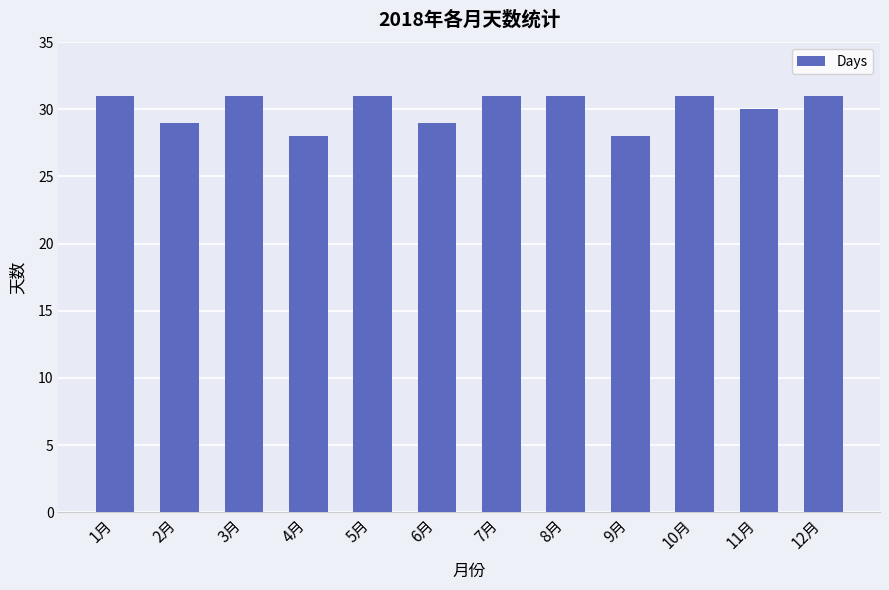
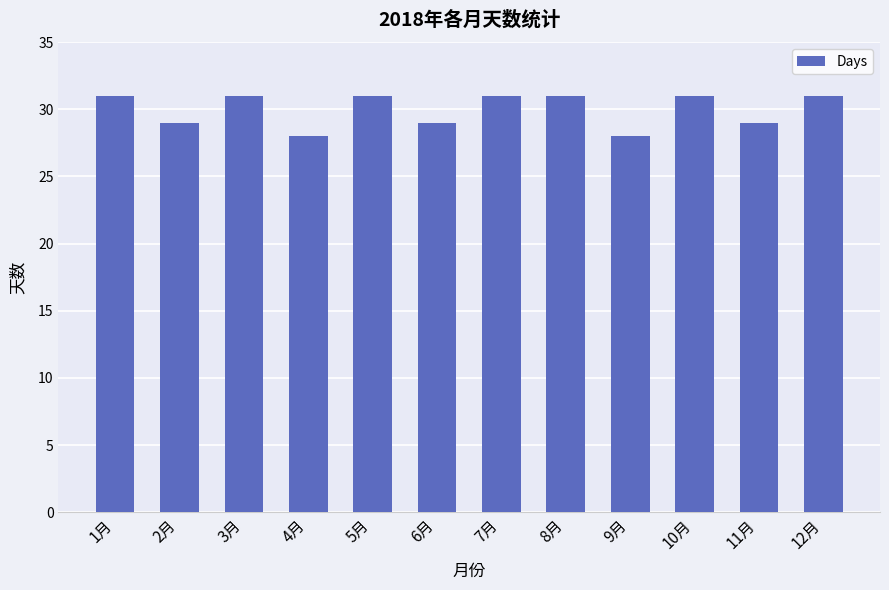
11月: 30 -> 29
